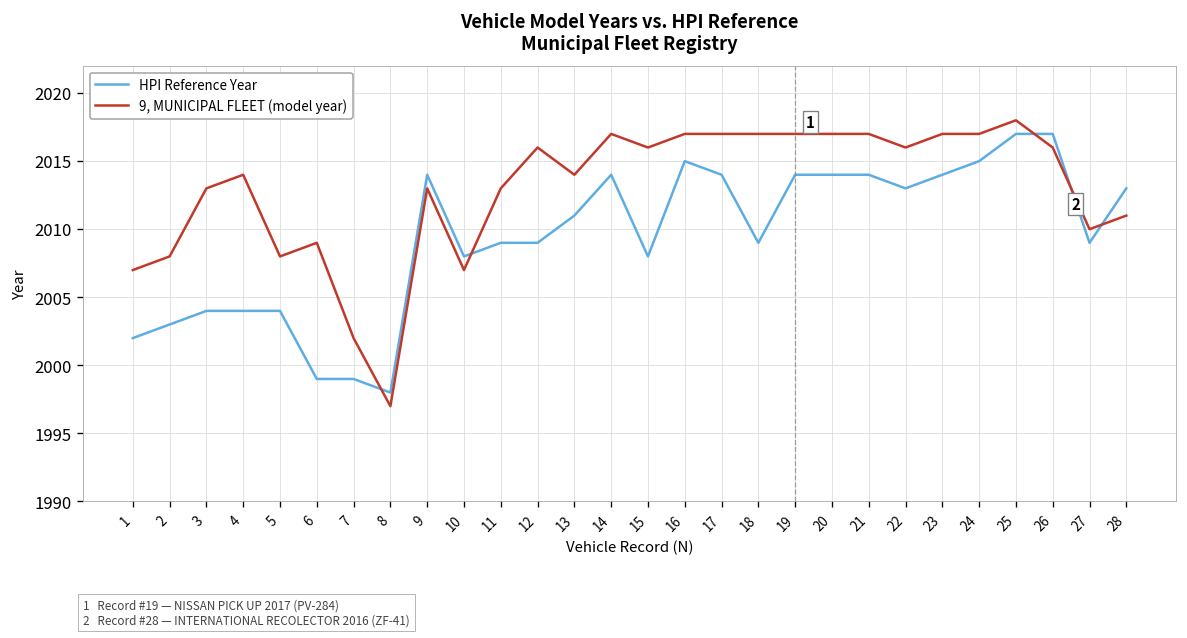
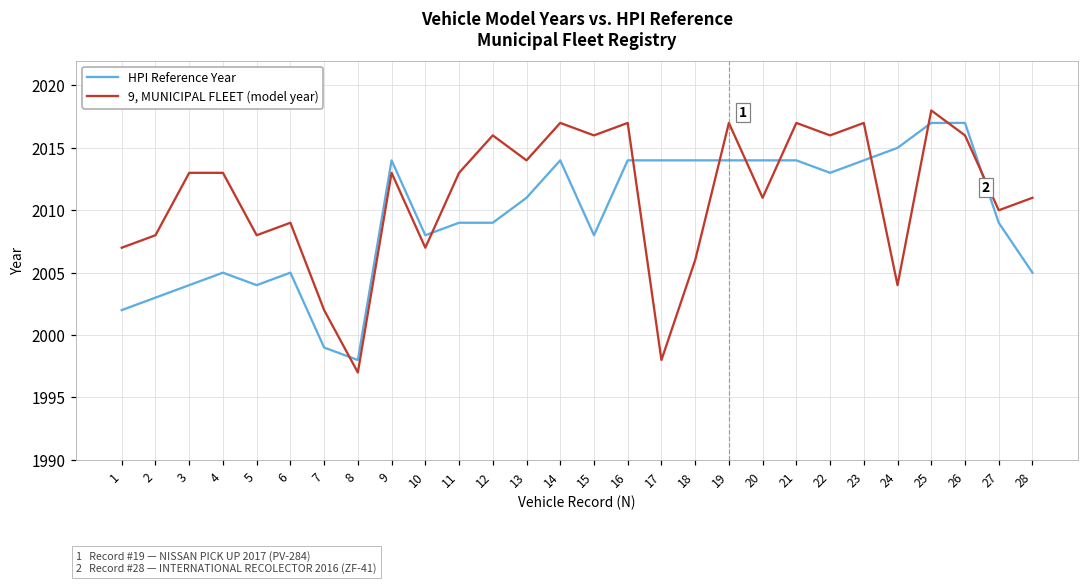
HPI Reference Year, 4: 2004 -> 2005
9, MUNICIPAL FLEET (model year), 4: 2014 -> 2013
HPI Reference Year, 6: 1999 -> 2005
HPI Reference Year, 16: 2015 -> 2014
9, MUNICIPAL FLEET (model year), 17: 2017 -> 1998
HPI Reference Year, 18: 2009 -> 2014
9, MUNICIPAL FLEET (model year), 18: 2017 -> 2006
9, MUNICIPAL FLEET (model year), 20: 2017 -> 2011
9, MUNICIPAL FLEET (model year), 24: 2017 -> 2004
HPI Reference Year, 28: 2013 -> 2005
